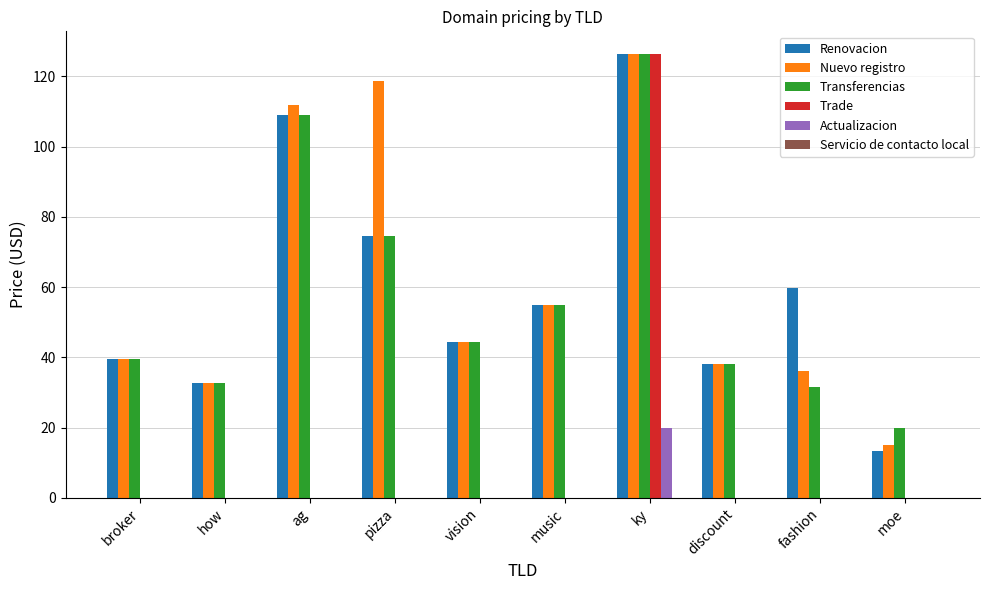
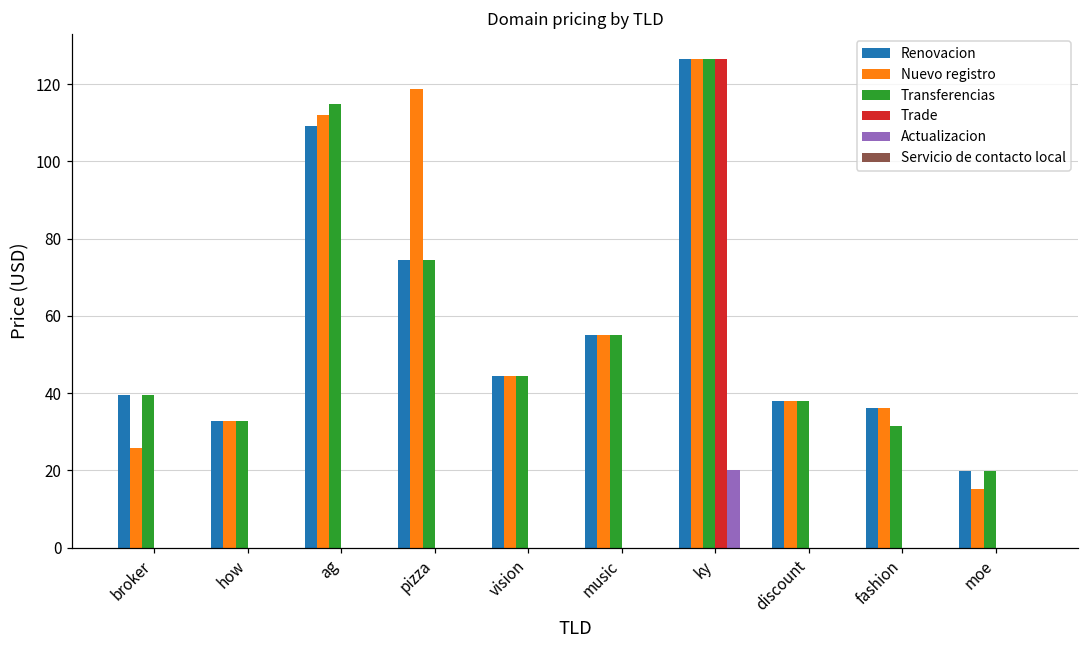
Nuevo registro, broker: 40 -> 26
Transferencias, ag: 109 -> 115
Renovacion, fashion: 60 -> 36
Renovacion, moe: 13 -> 20
